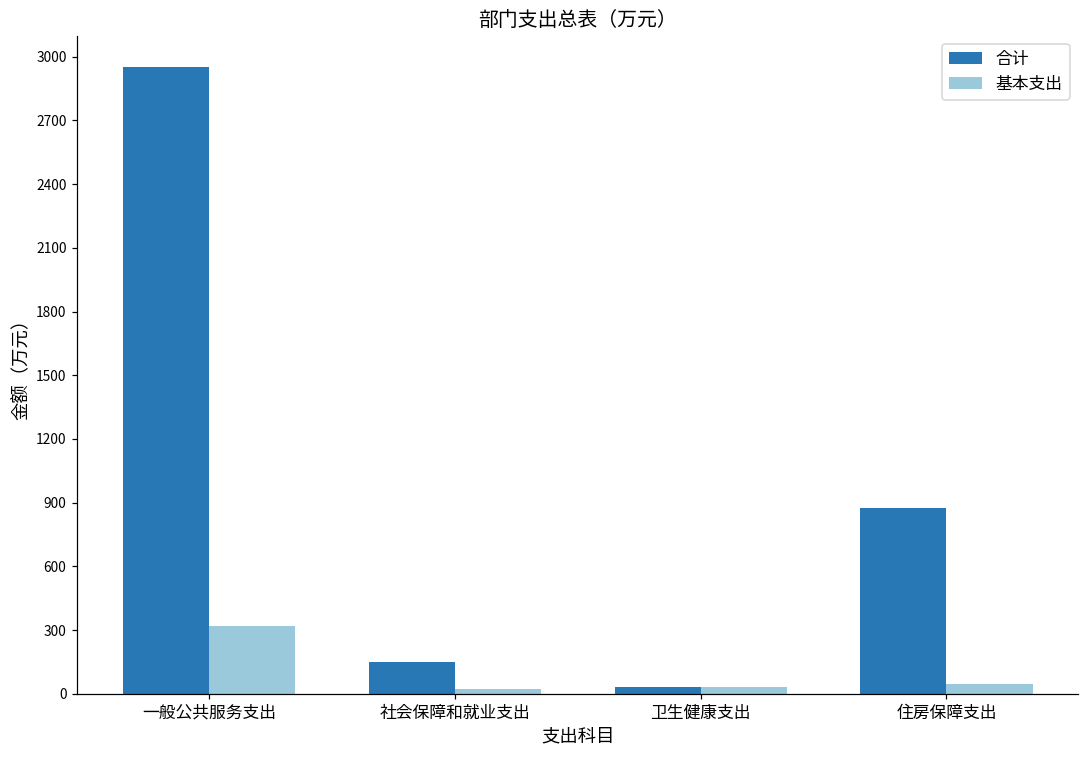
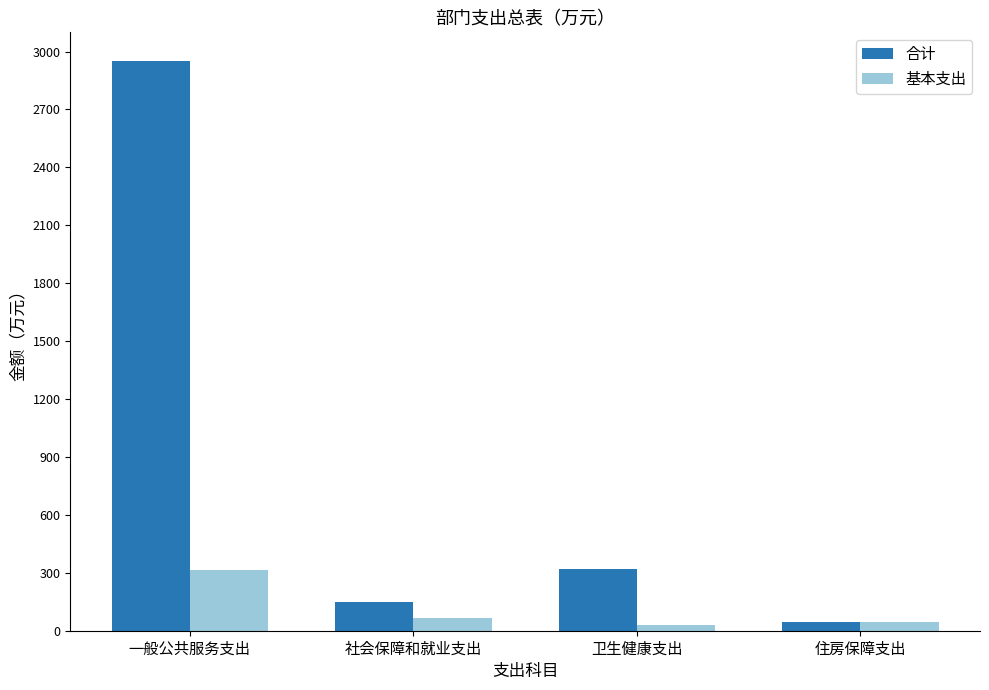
基本支出, 社会保障和就业支出: 20 -> 70
合计, 卫生健康支出: 30 -> 320
合计, 住房保障支出: 870 -> 50
